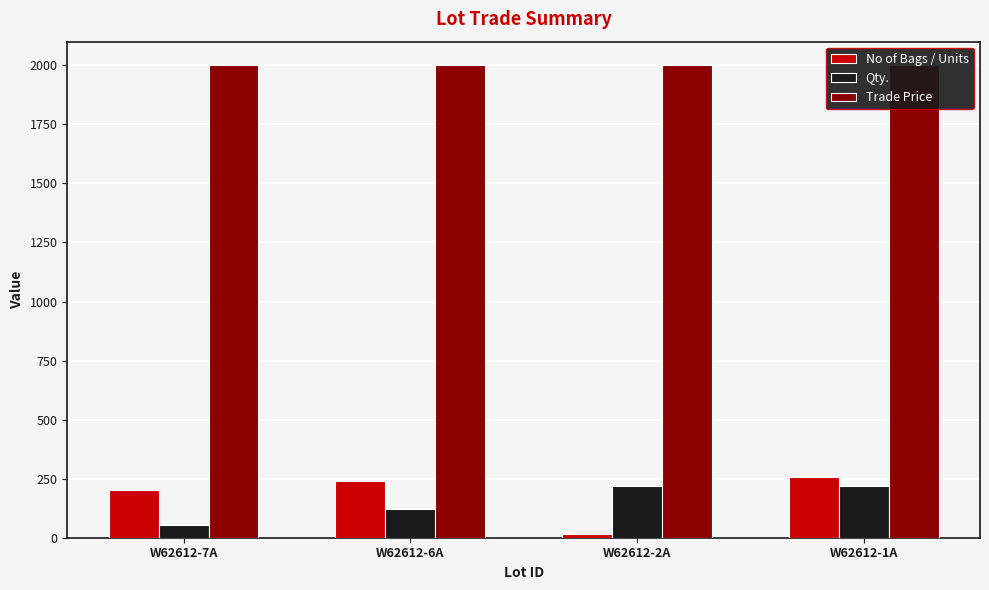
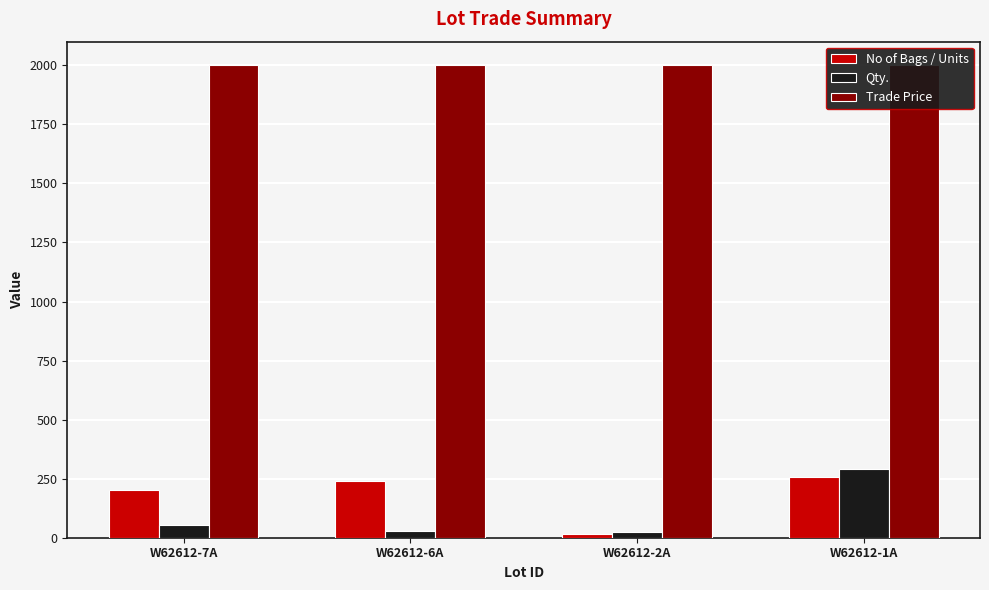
Qty., W62612-6A: 120 -> 30
Qty., W62612-2A: 220 -> 20
Qty., W62612-1A: 220 -> 290
